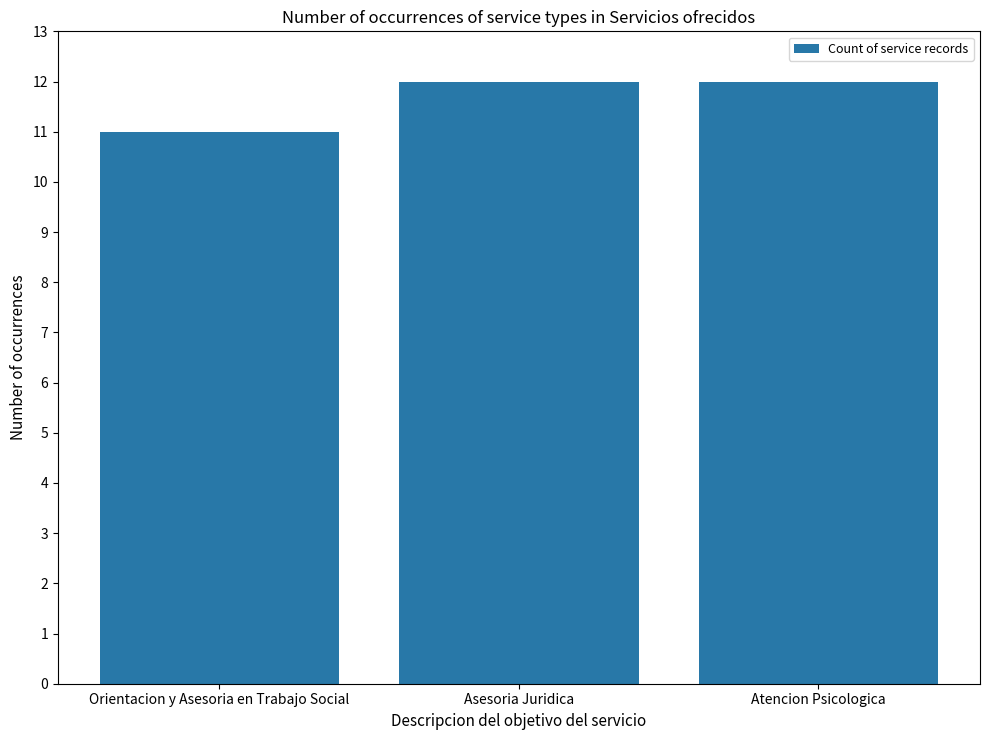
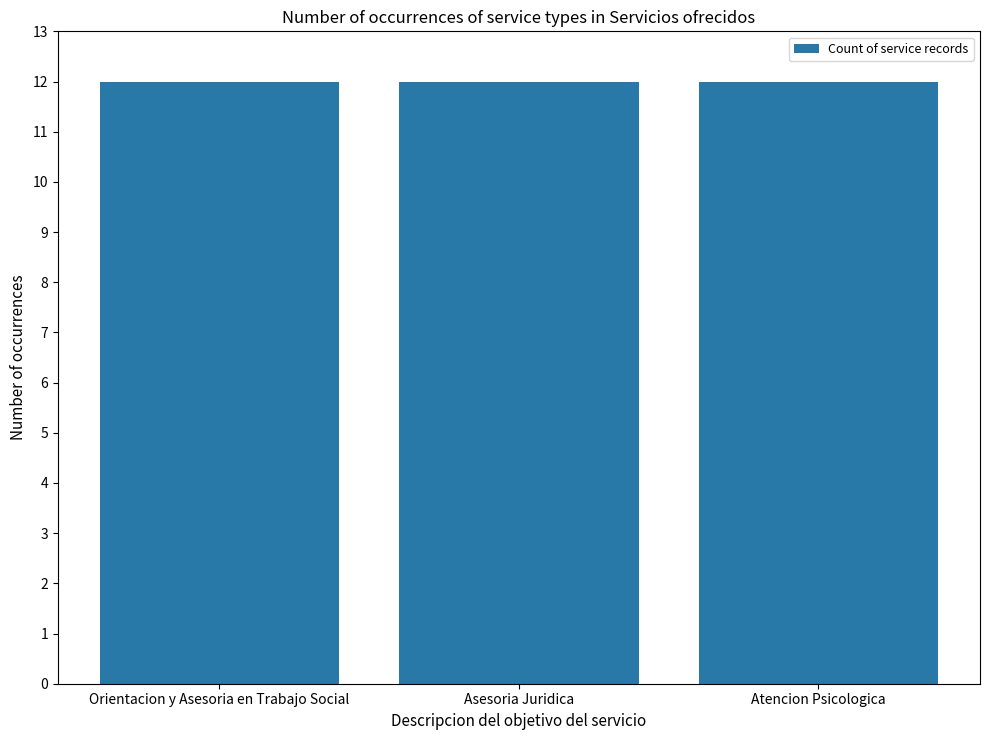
Orientacion y Asesoria en Trabajo Social: 11 -> 12
